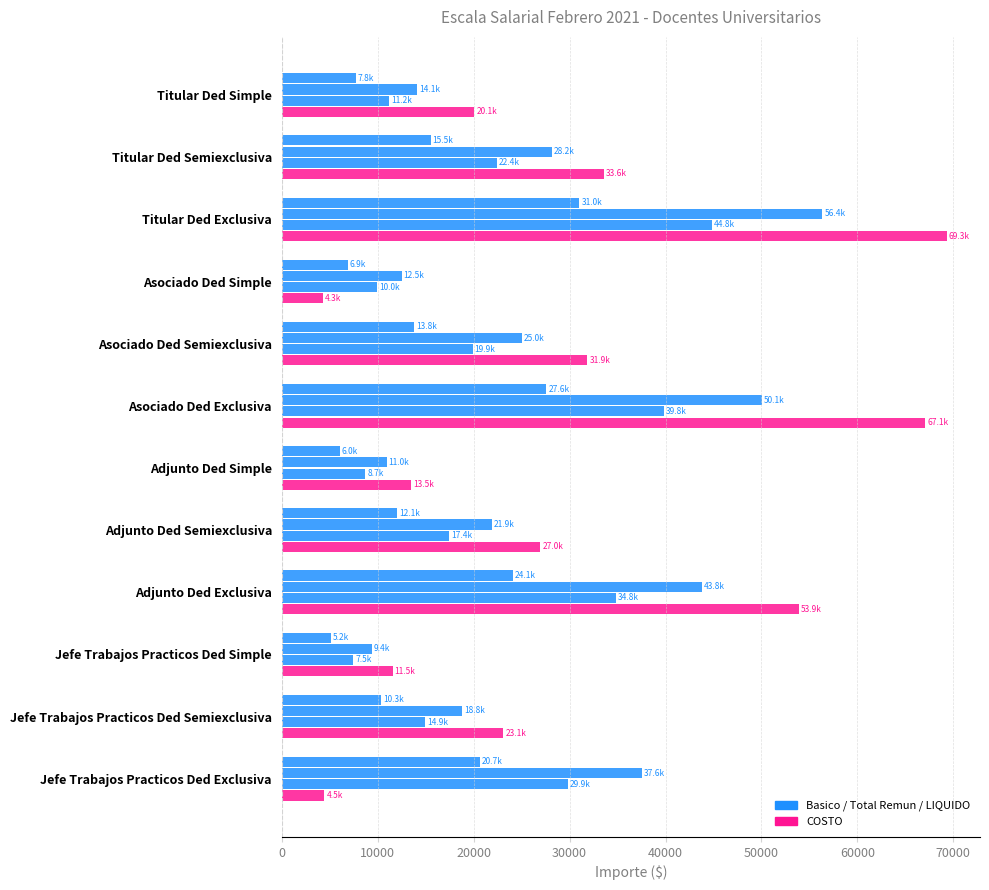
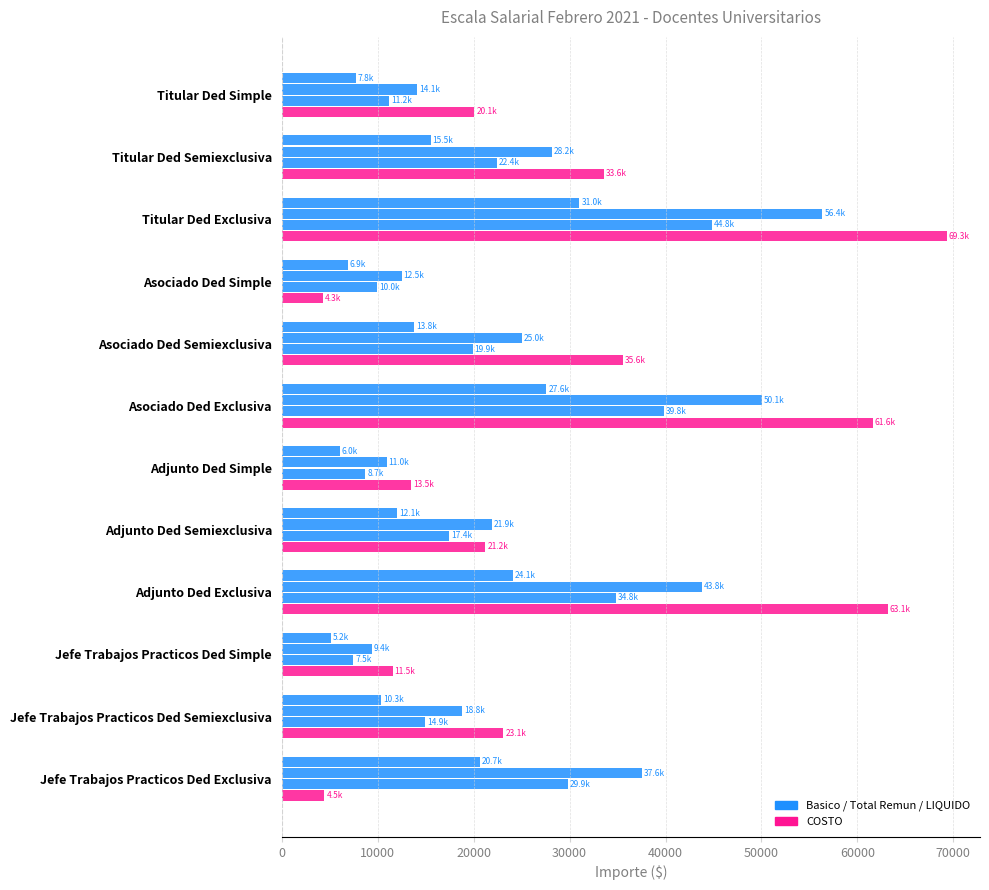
COSTO, Asociado Ded Semiexclusiva: 31.9k -> 35.6k
COSTO, Asociado Ded Exclusiva: 67.1k -> 61.6k
COSTO, Adjunto Ded Semiexclusiva: 27.0k -> 21.2k
COSTO, Adjunto Ded Exclusiva: 53.9k -> 63.1k
